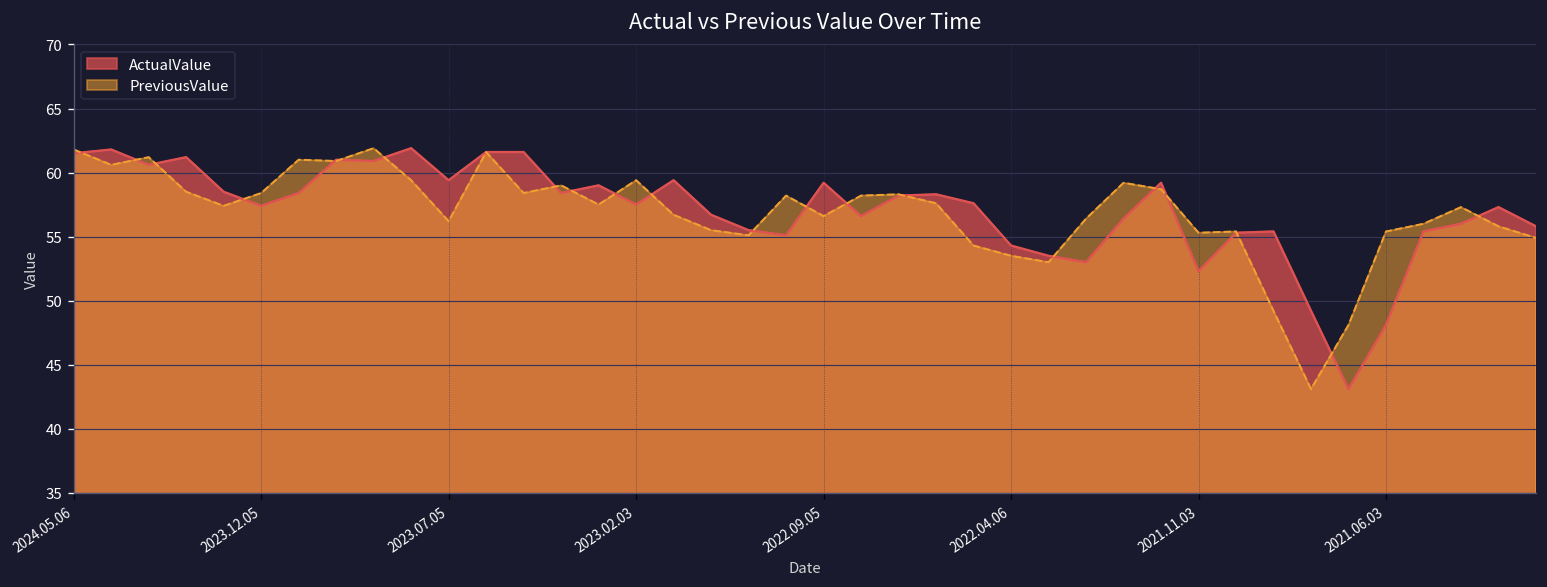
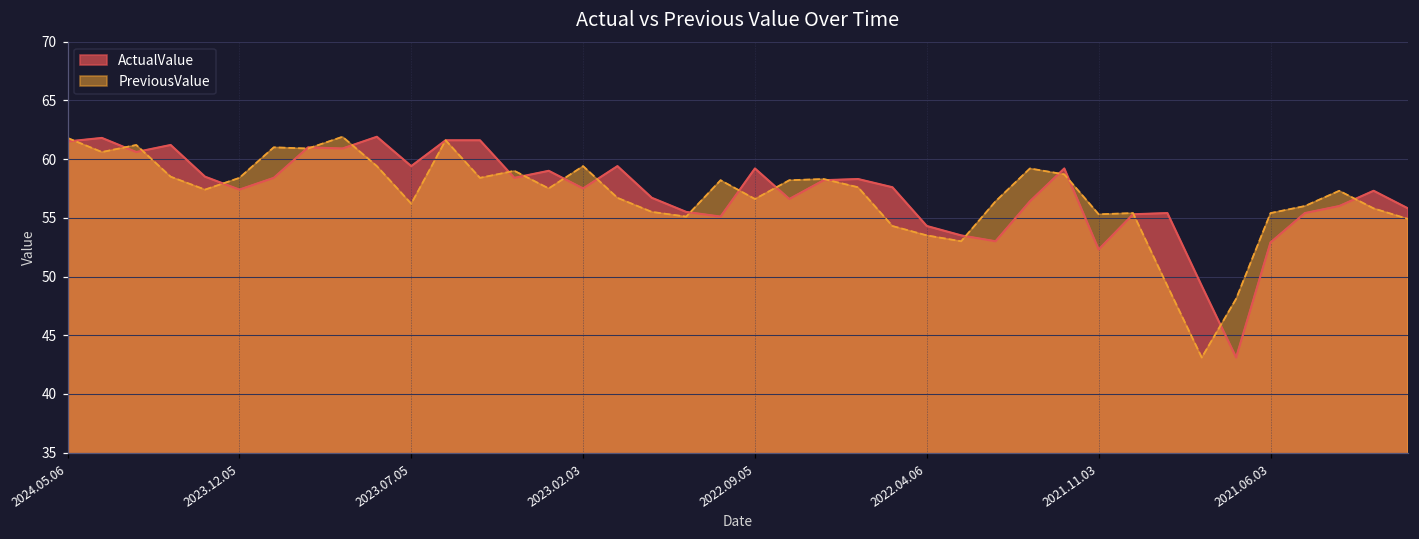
ActualValue, 2021.06.03: 48.1 -> 52.9
